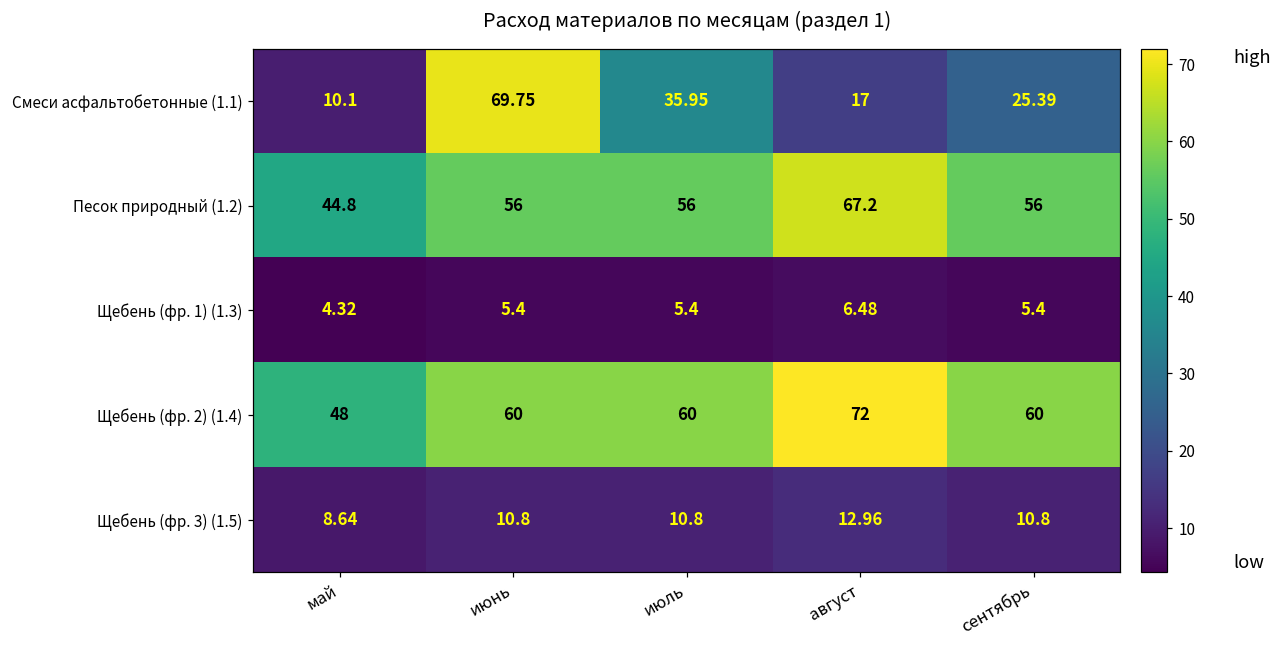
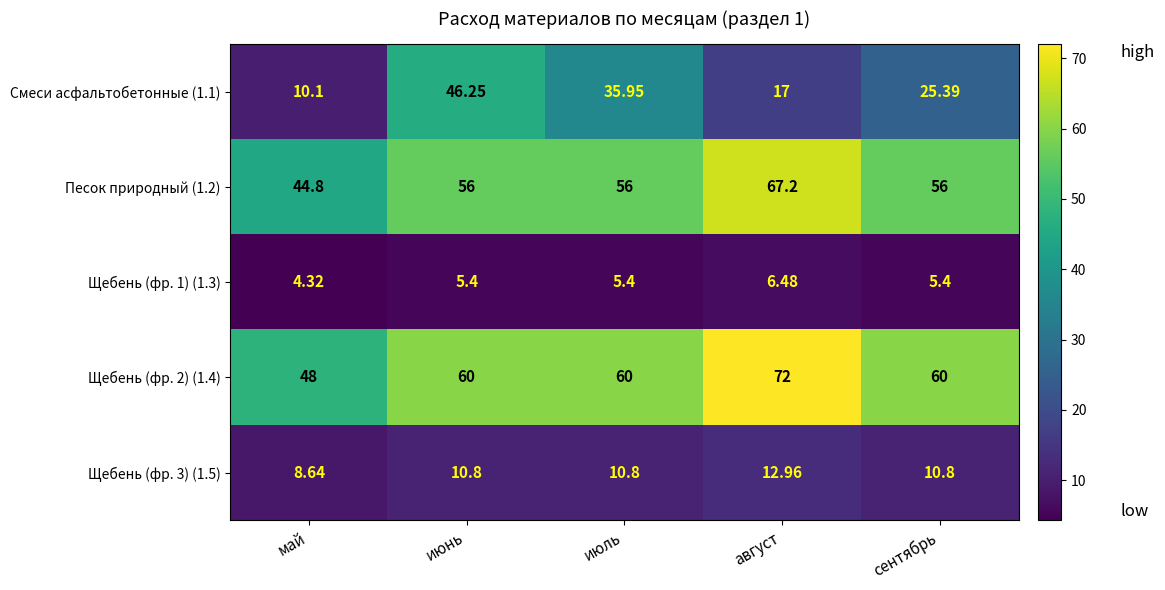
Смеси асфальтобетонные (1.1), июнь: 69.75 -> 46.25
